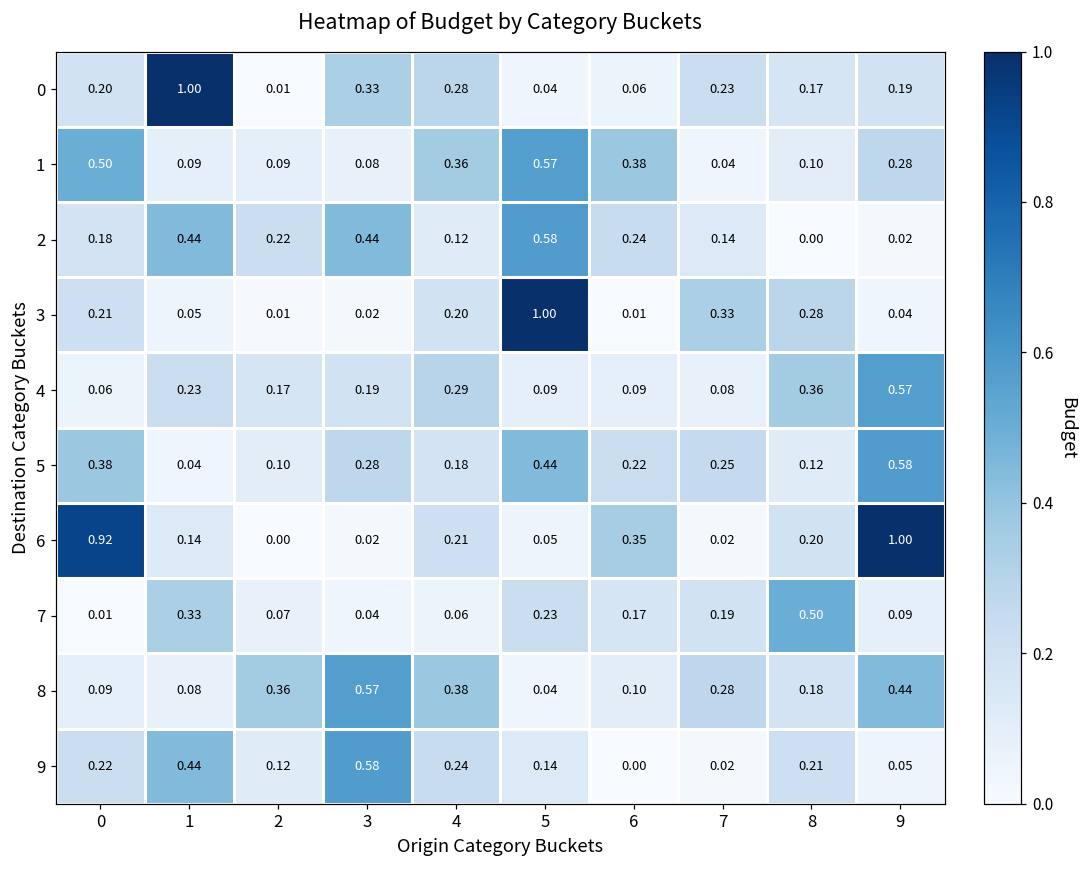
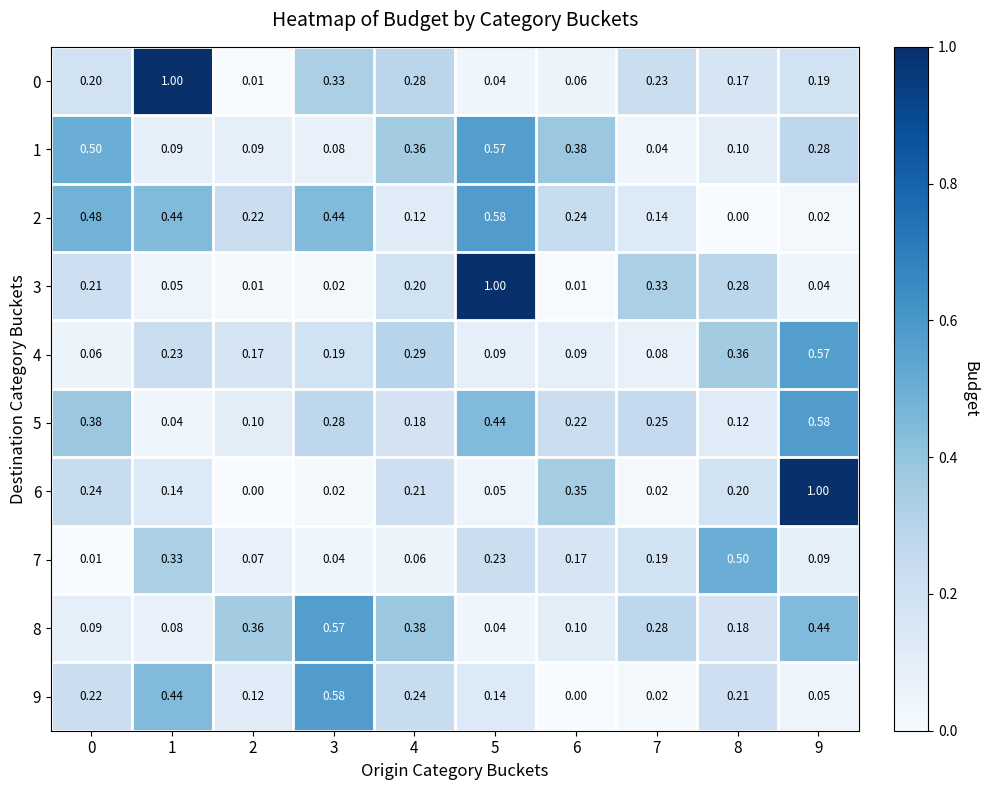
2, 0: 0.18 -> 0.48
6, 0: 0.92 -> 0.24
